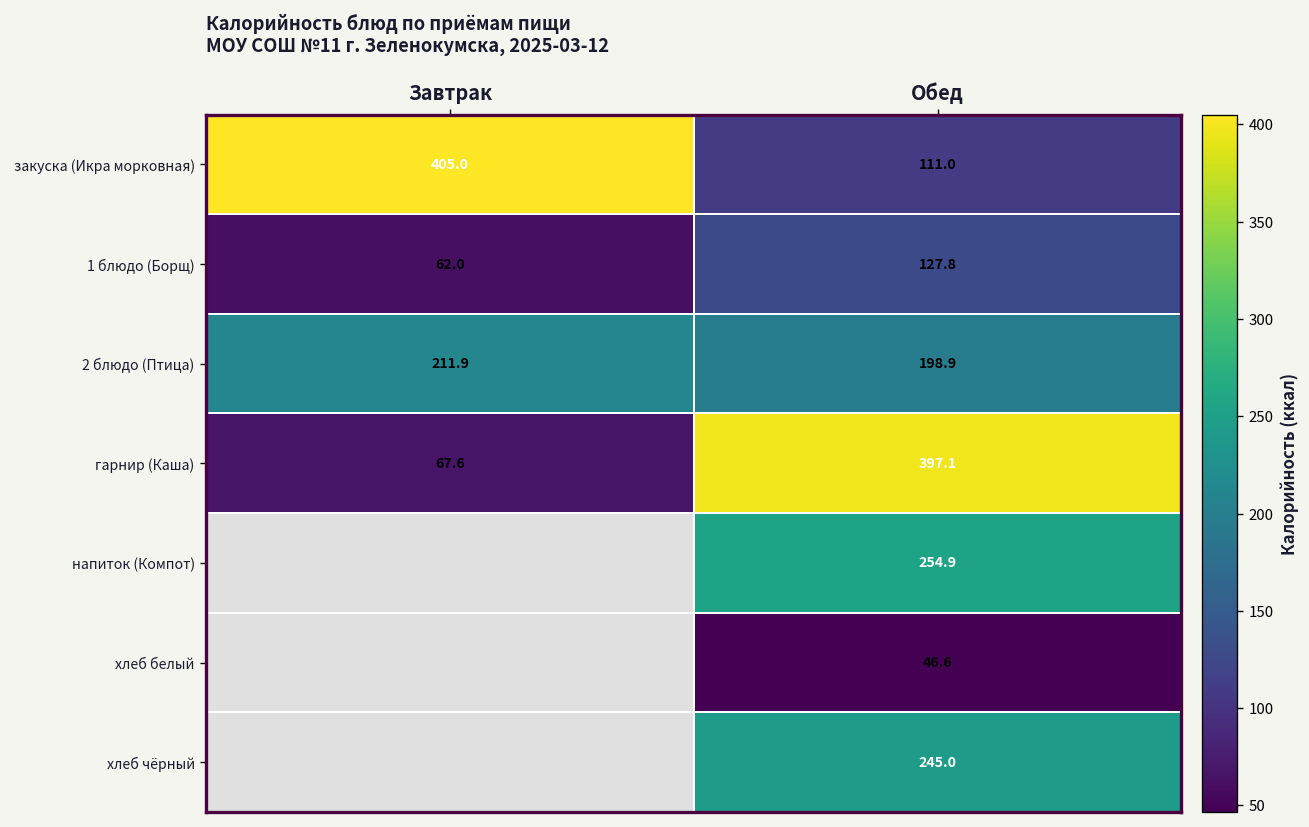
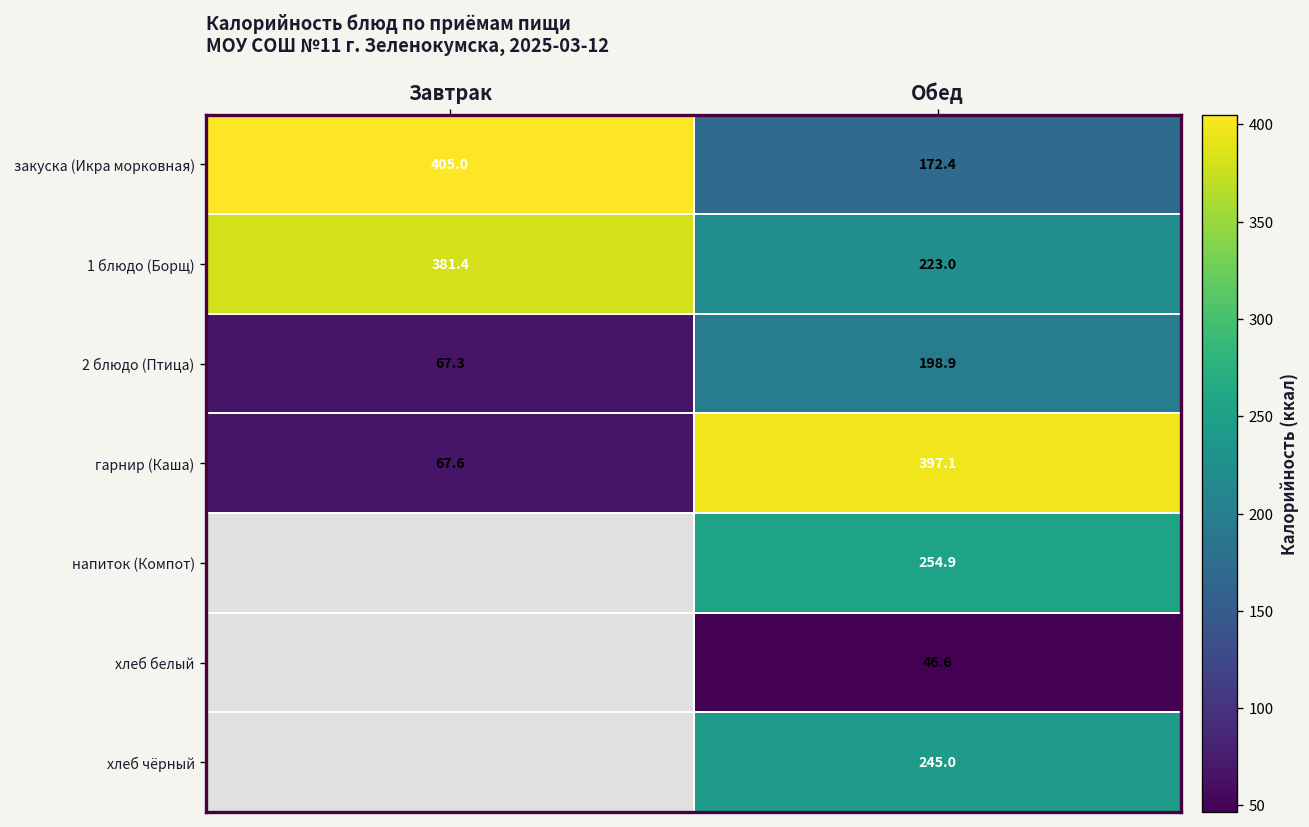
закуска (Икра морковная), Обед: 111.0 -> 172.4
1 блюдо (Борщ), Завтрак: 62.0 -> 381.4
1 блюдо (Борщ), Обед: 127.8 -> 223.0
2 блюдо (Птица), Завтрак: 211.9 -> 67.3
